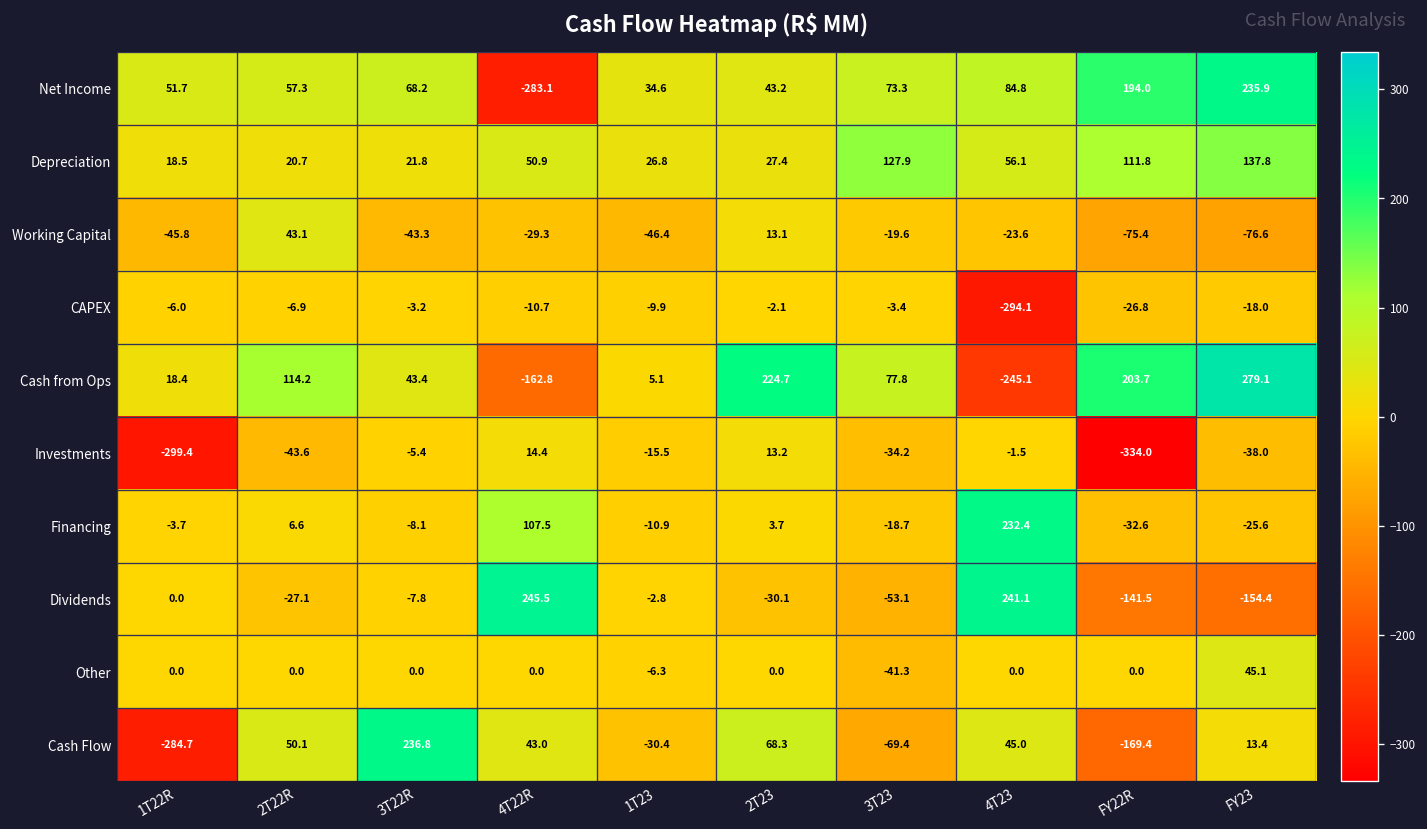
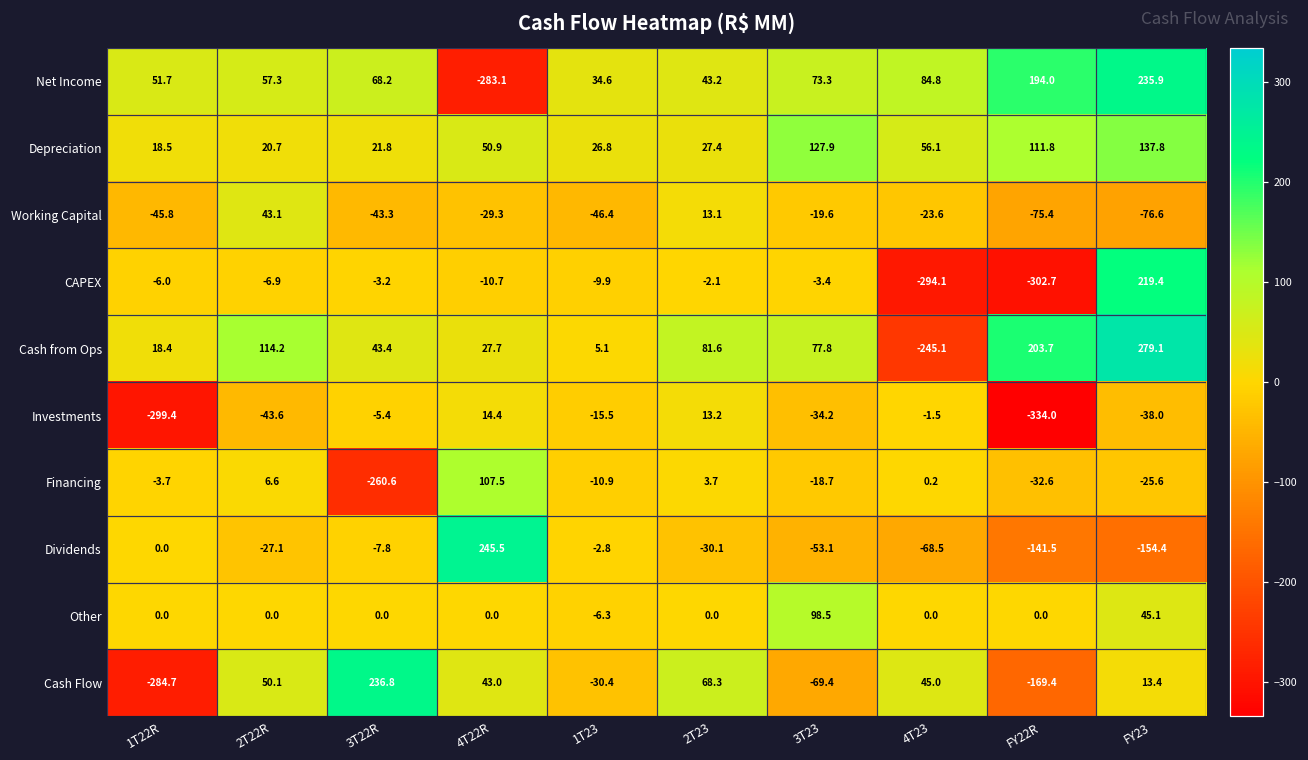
CAPEX, FY22R: -26.8 -> -302.7
CAPEX, FY23: -18.0 -> 219.4
Cash from Ops, 4T22R: -162.8 -> 27.7
Cash from Ops, 2T23: 224.7 -> 81.6
Financing, 3T22R: -8.1 -> -260.6
Financing, 4T23: 232.4 -> 0.2
Dividends, 4T23: 241.1 -> -68.5
Other, 3T23: -41.3 -> 98.5
